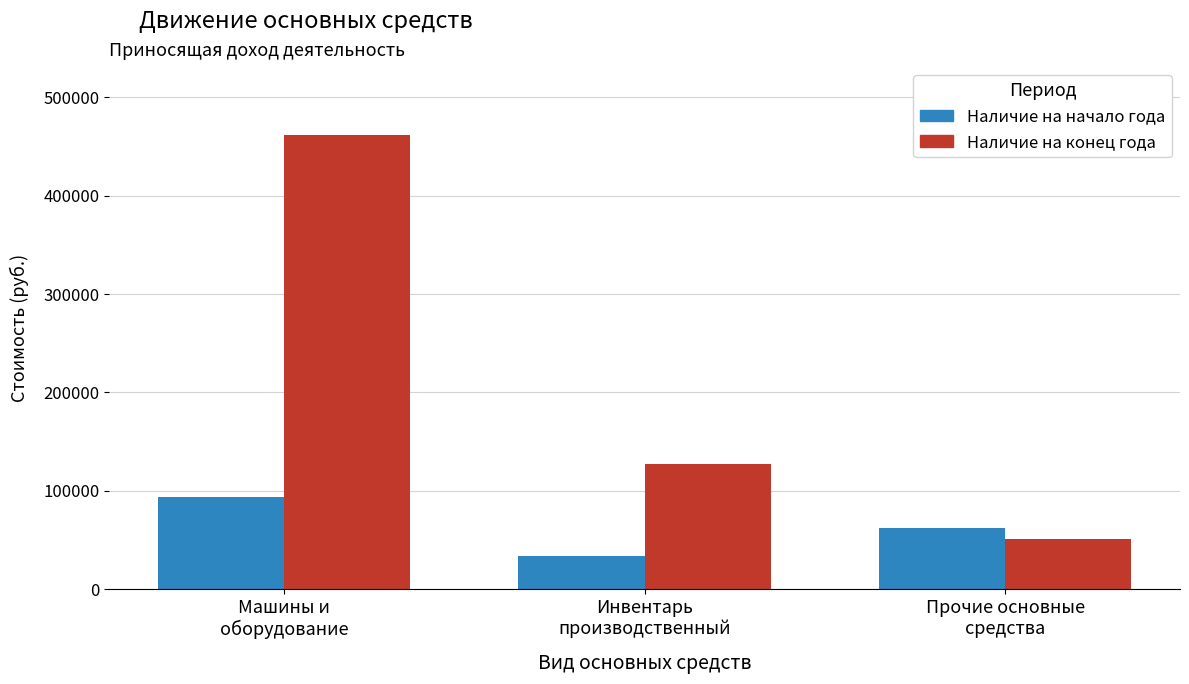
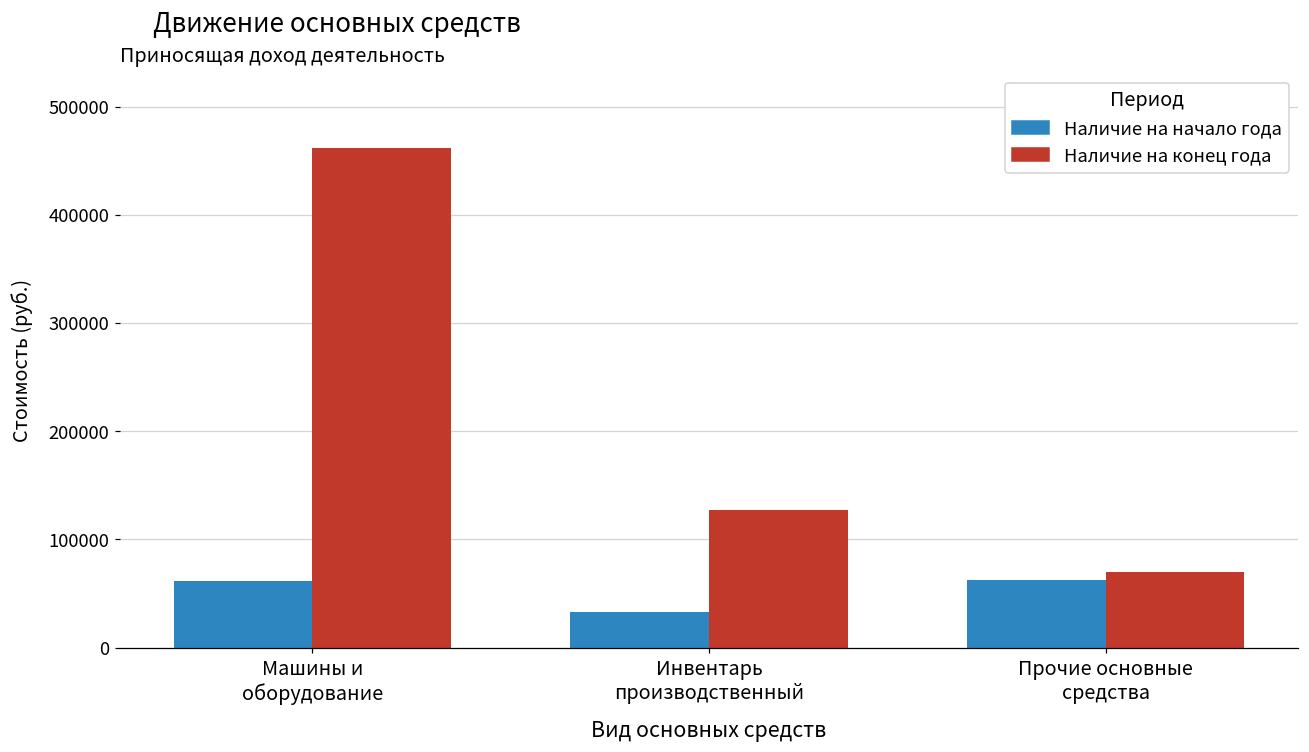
Наличие на начало года, Машины и оборудование: 90000 -> 60000
Наличие на конец года, Прочие основные средства: 50000 -> 70000
